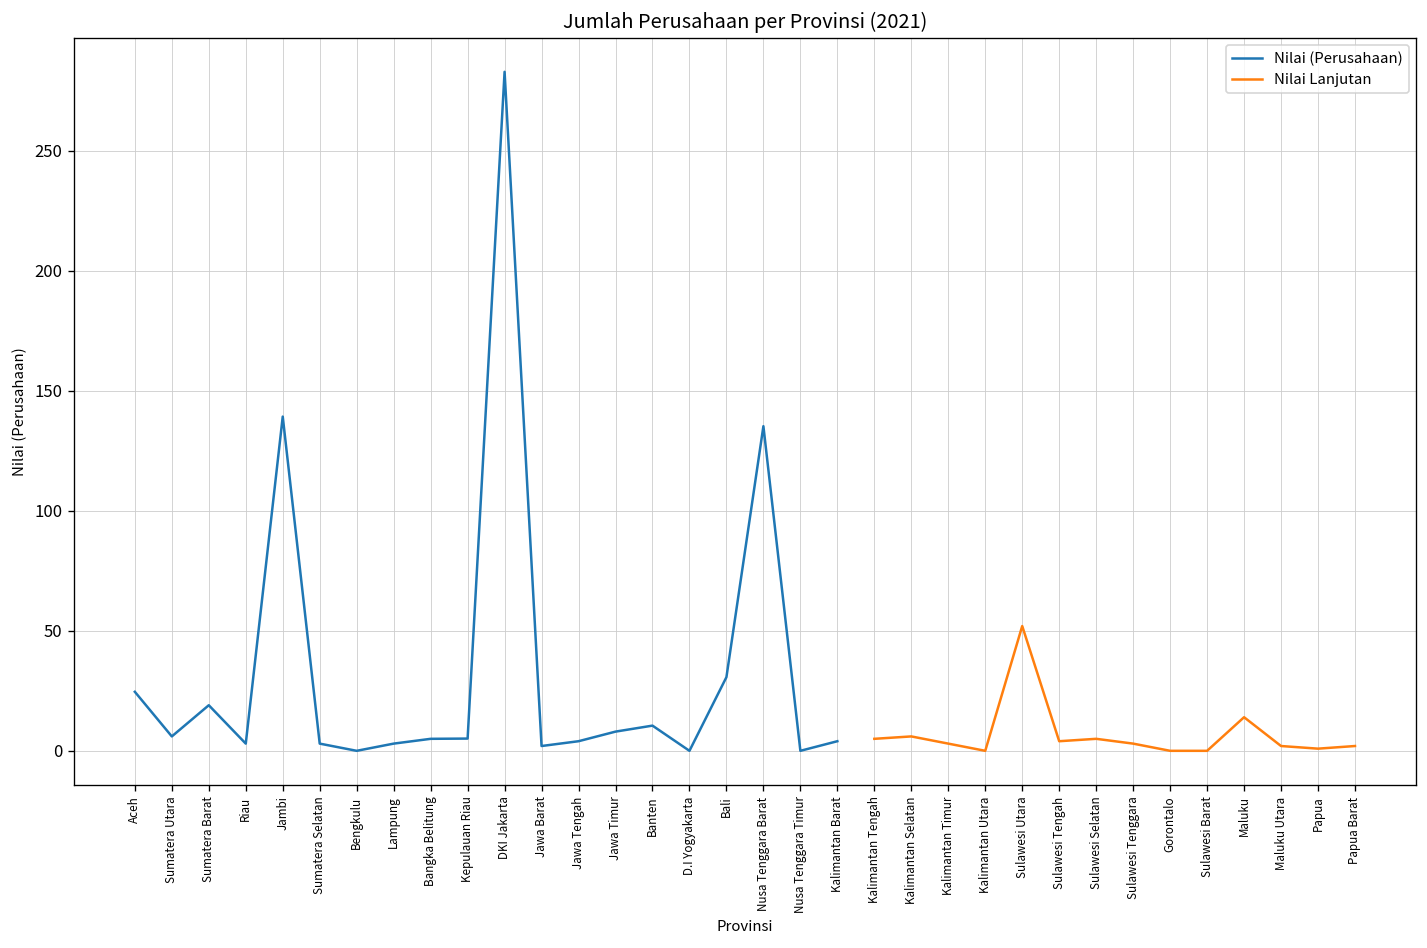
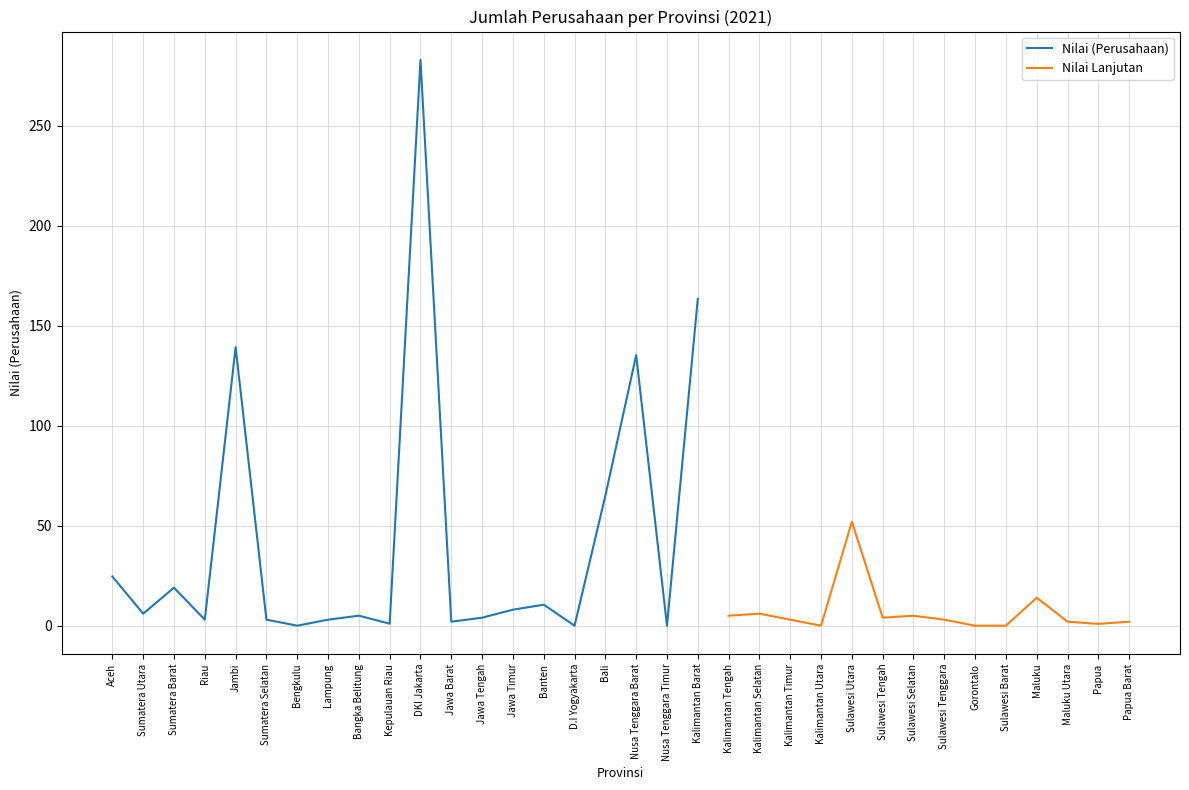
Nilai (Perusahaan), Kepulauan Riau: 5 -> 1
Nilai (Perusahaan), Bali: 31 -> 65
Nilai (Perusahaan), Kalimantan Barat: 4 -> 164
